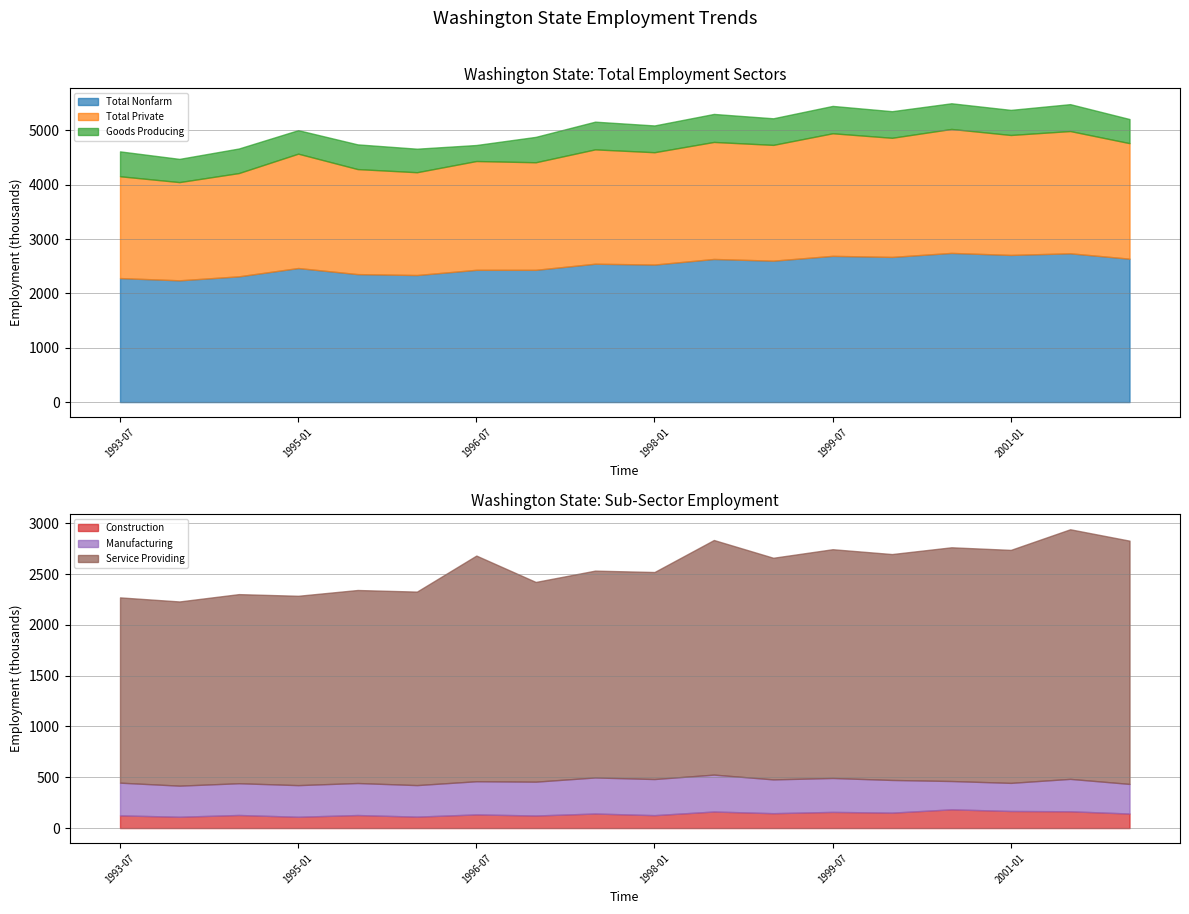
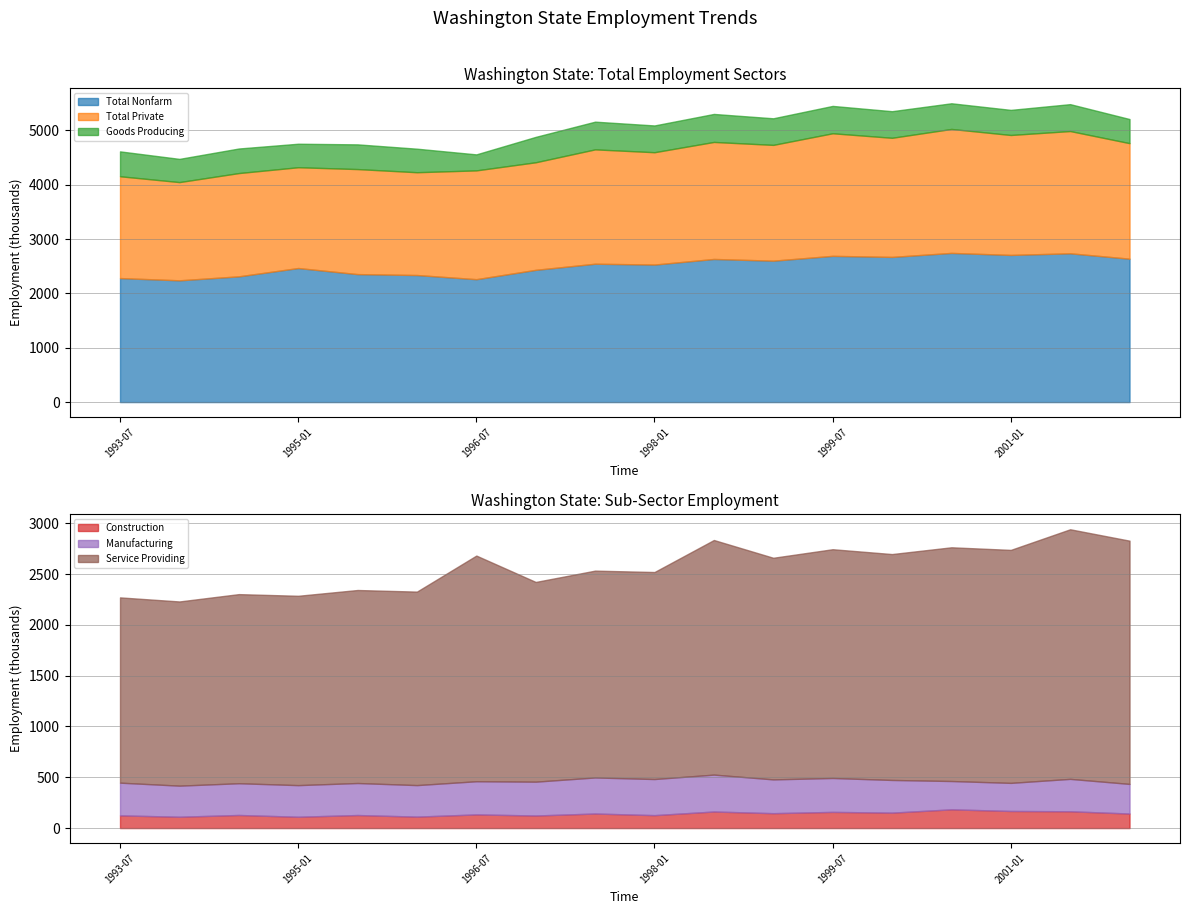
Washington State: Total Employment Sectors, Total Private, 1995-01: 2100 -> 1900
Washington State: Total Employment Sectors, Total Nonfarm, 1996-07: 2400 -> 2300
